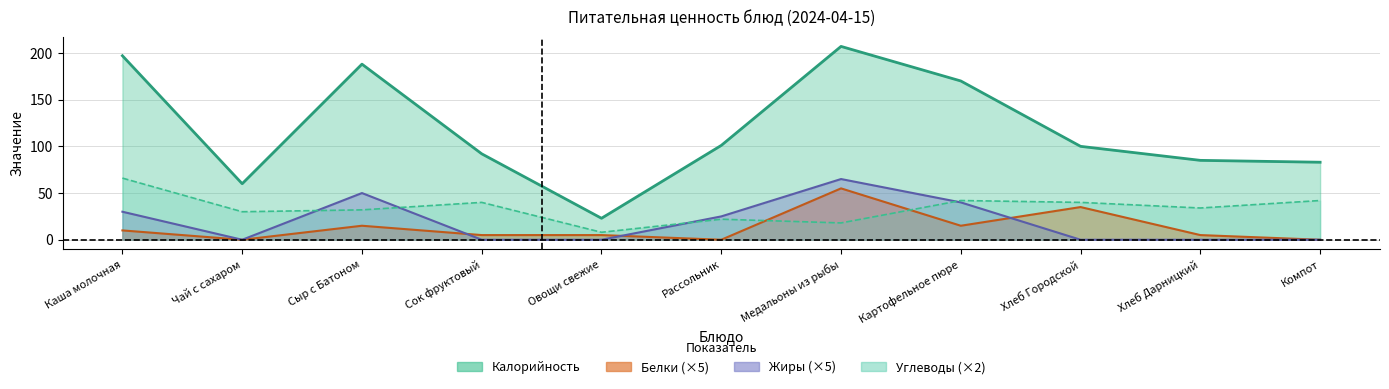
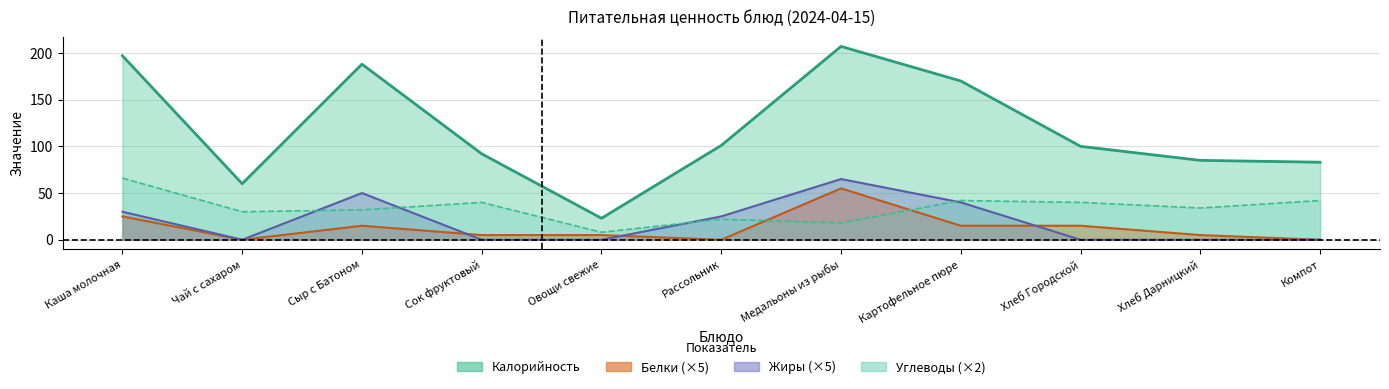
Белки (×5), Каша молочная: 10 -> 30
Белки (×5), Хлеб Городской: 40 -> 20
